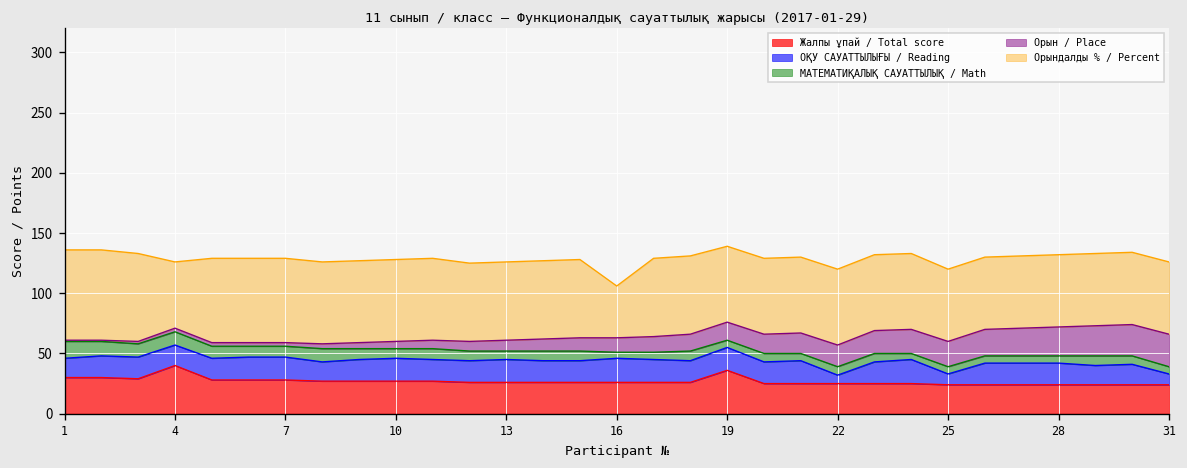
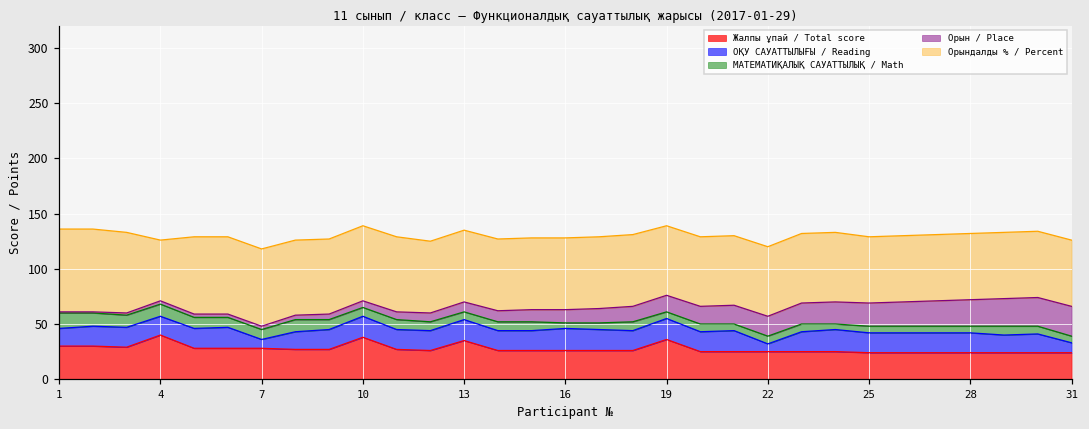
ОҚУ САУАТТЫЛЫҒЫ / Reading, 7: 19 -> 8
Жалпы ұпай / Total score, 10: 27 -> 38
Жалпы ұпай / Total score, 13: 26 -> 35
Орындалды % / Percent, 16: 43 -> 65
ОҚУ САУАТТЫЛЫҒЫ / Reading, 25: 9 -> 18
